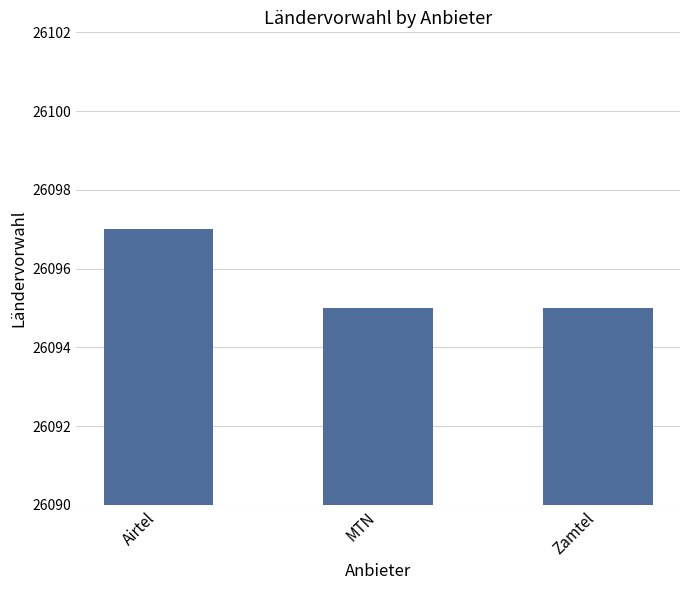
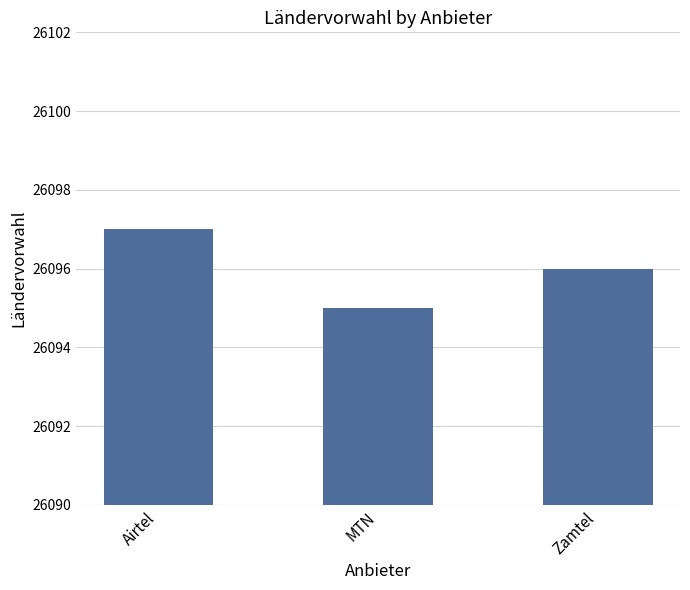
Zamtel: 26095 -> 26096
